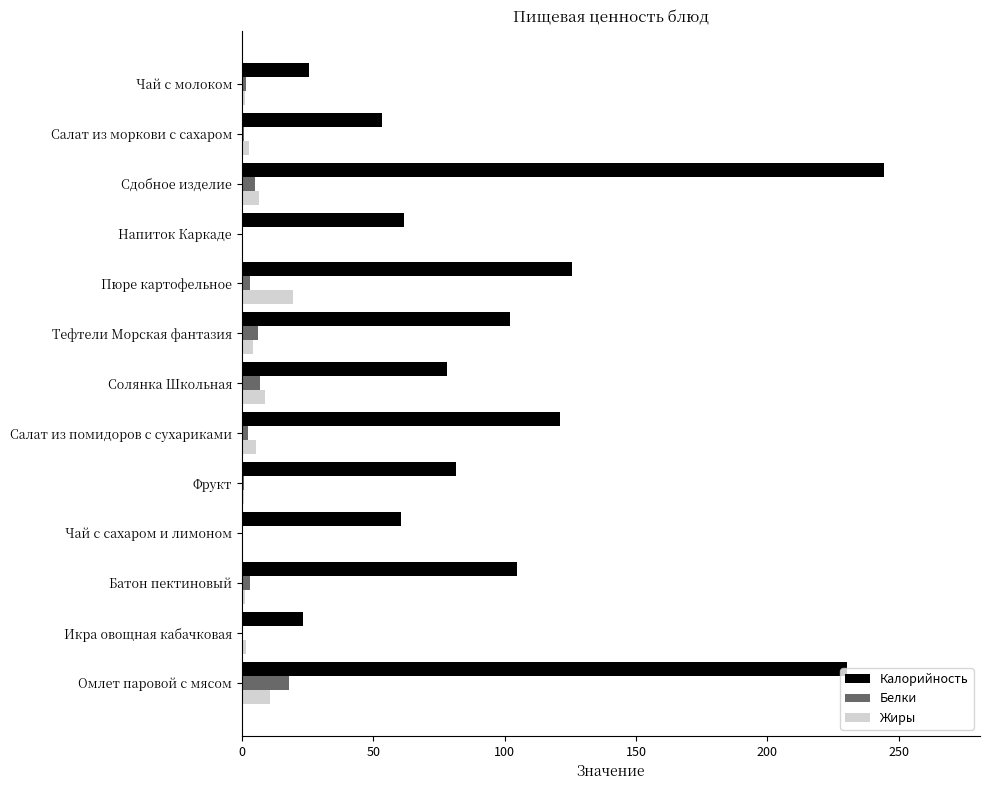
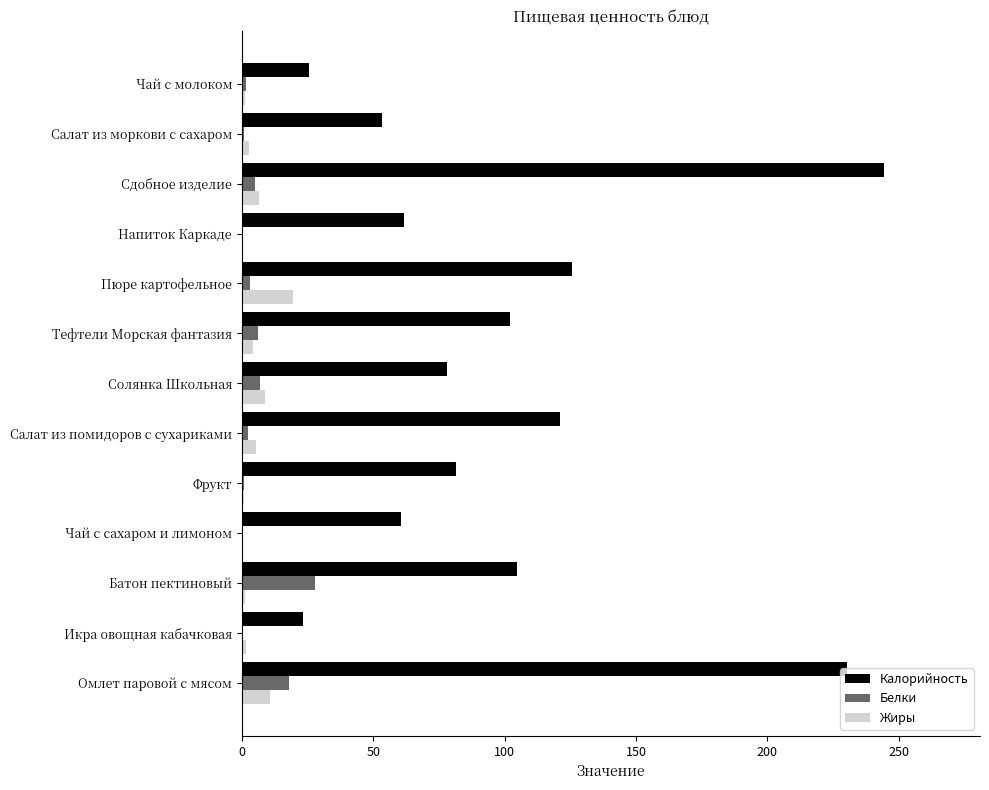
Белки, Батон пектиновый: 3 -> 28
